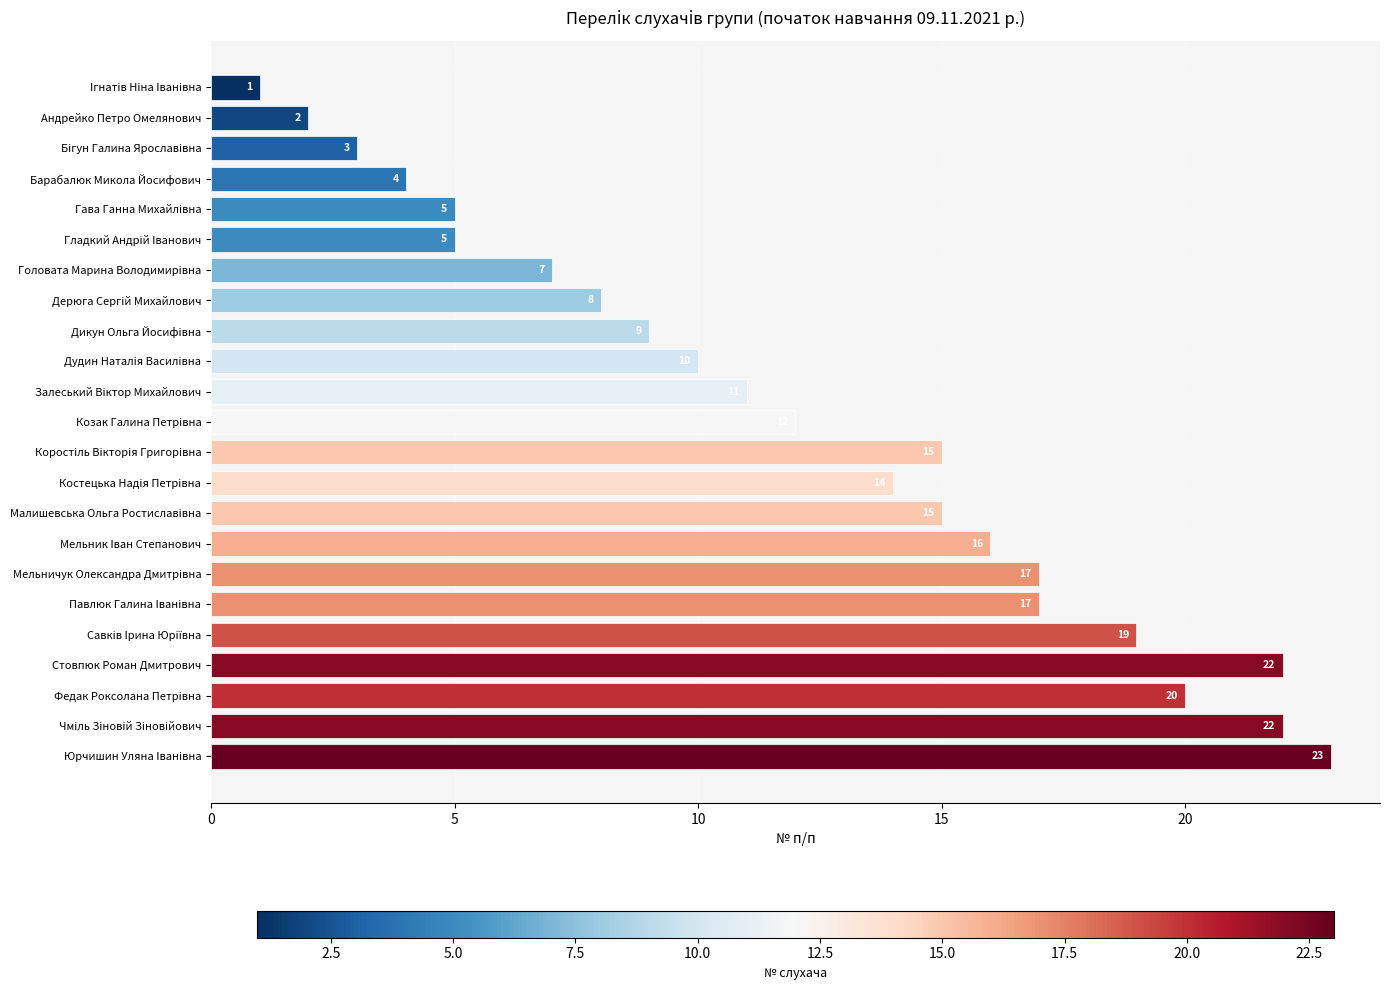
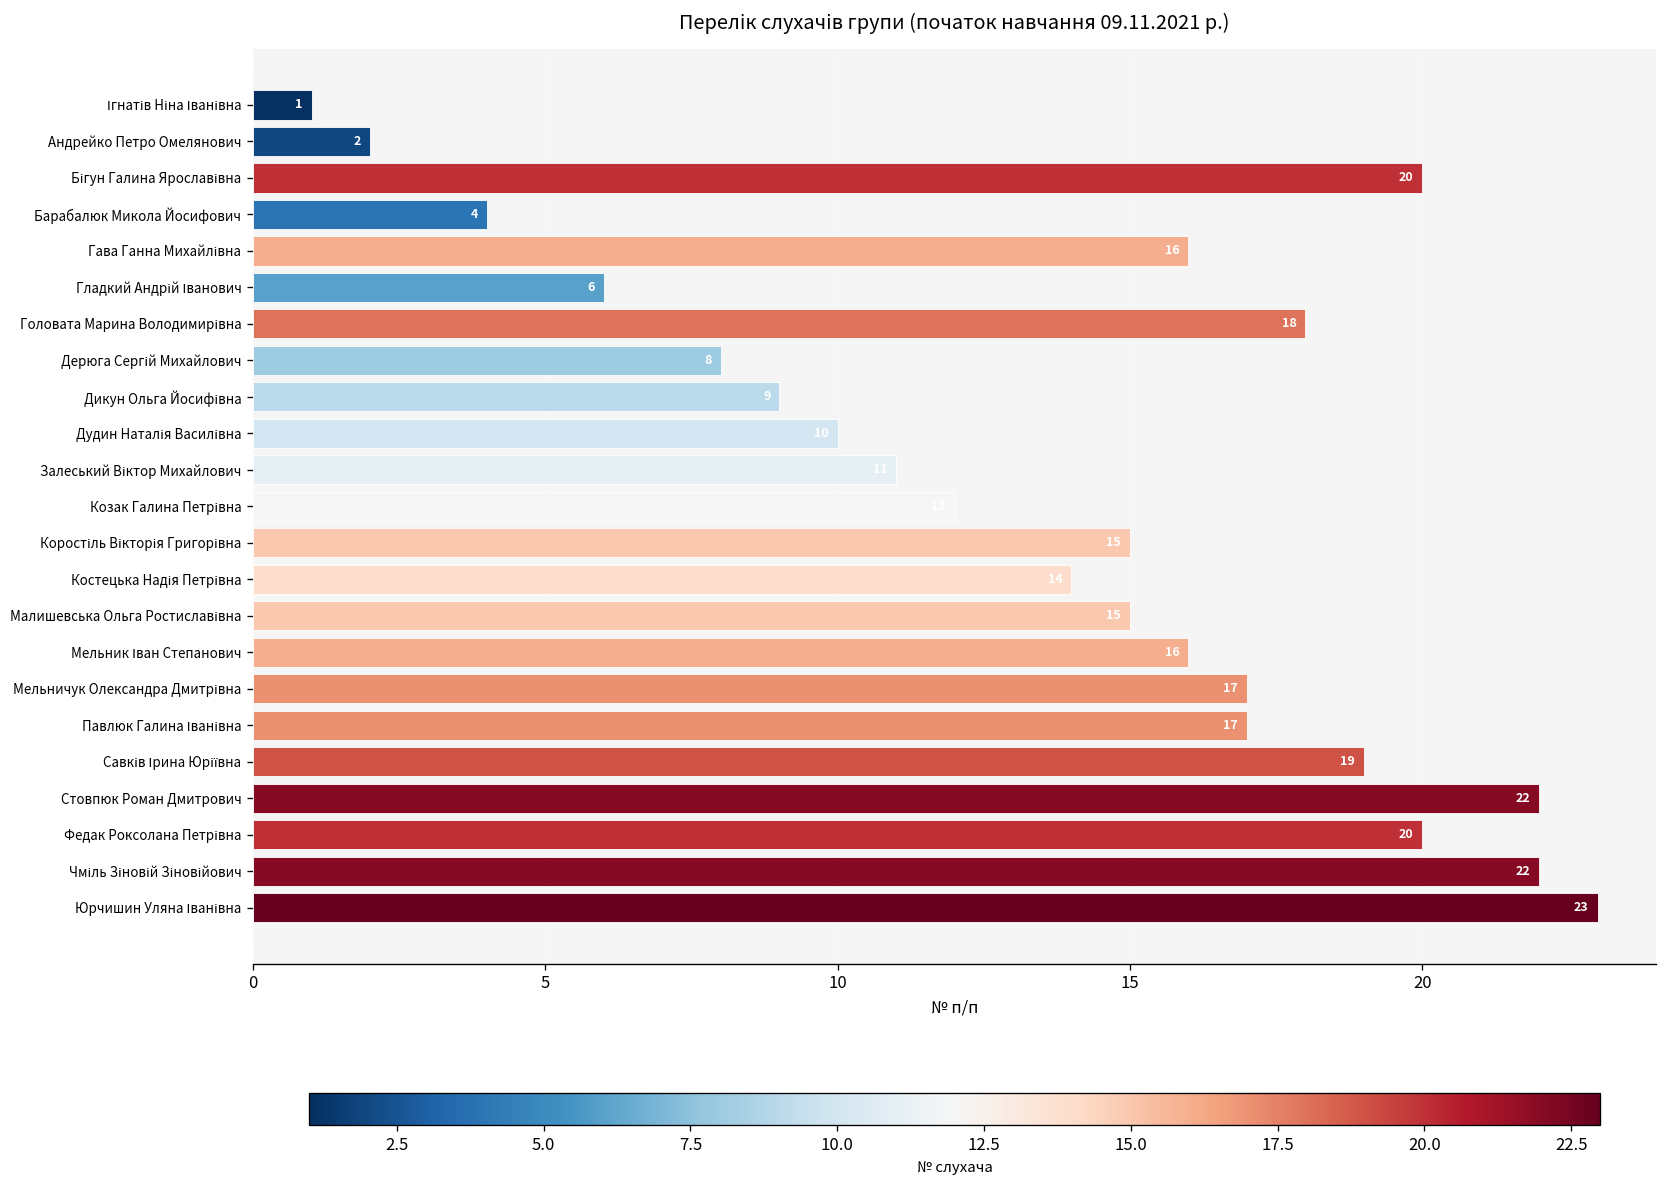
Бігун Галина Ярославівна: 3 -> 20
Гава Ганна Михайлівна: 5 -> 16
Гладкий Андрій Іванович: 5 -> 6
Головата Марина Володимирівна: 7 -> 18
